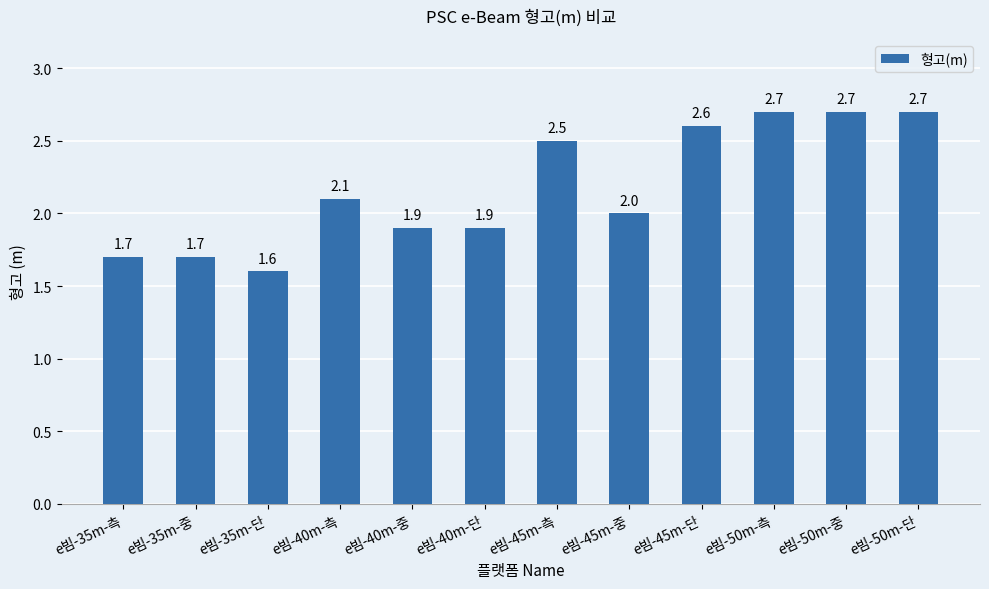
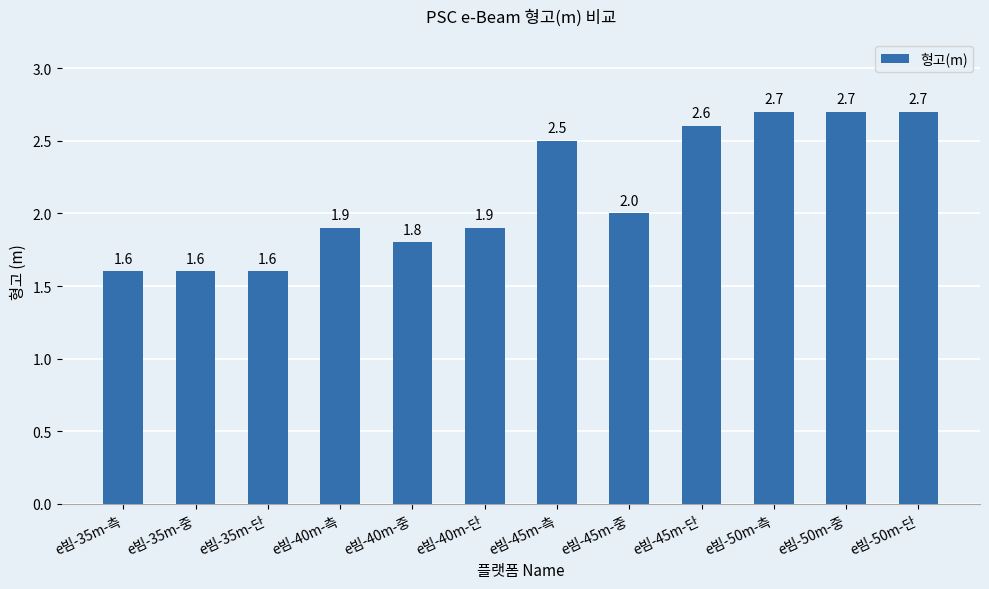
e빔-35m-측: 1.7 -> 1.6
e빔-35m-중: 1.7 -> 1.6
e빔-40m-측: 2.1 -> 1.9
e빔-40m-중: 1.9 -> 1.8
